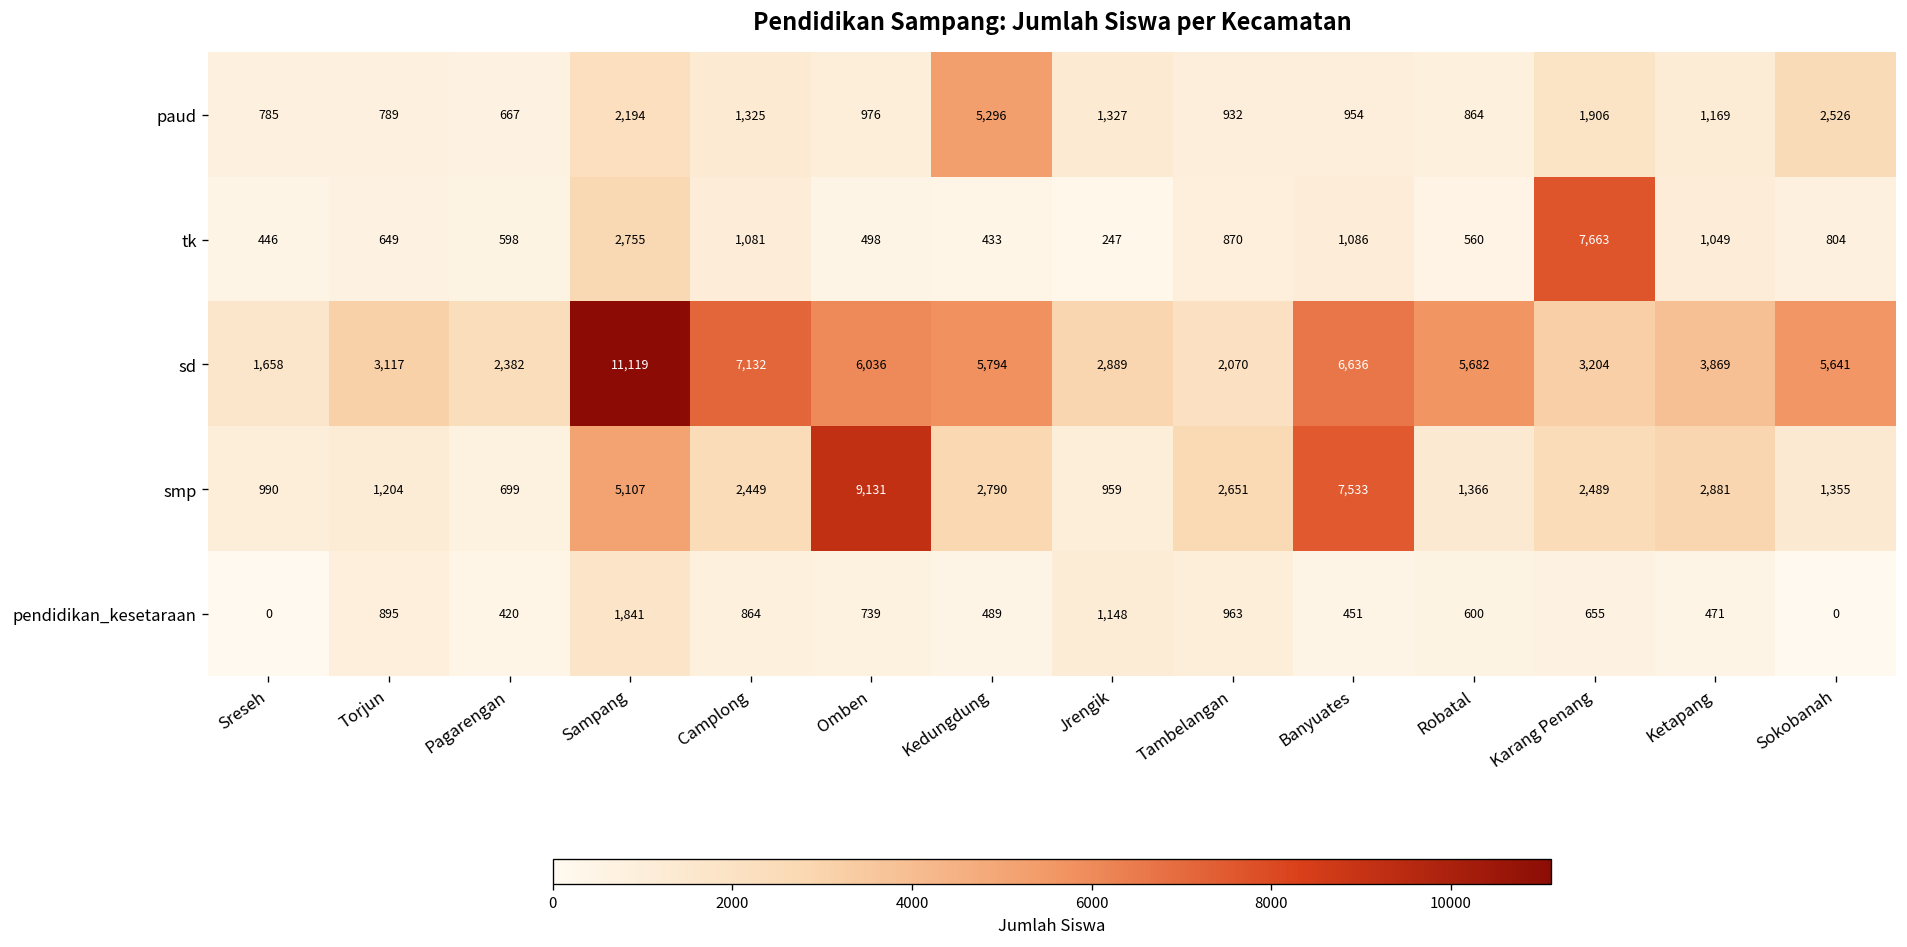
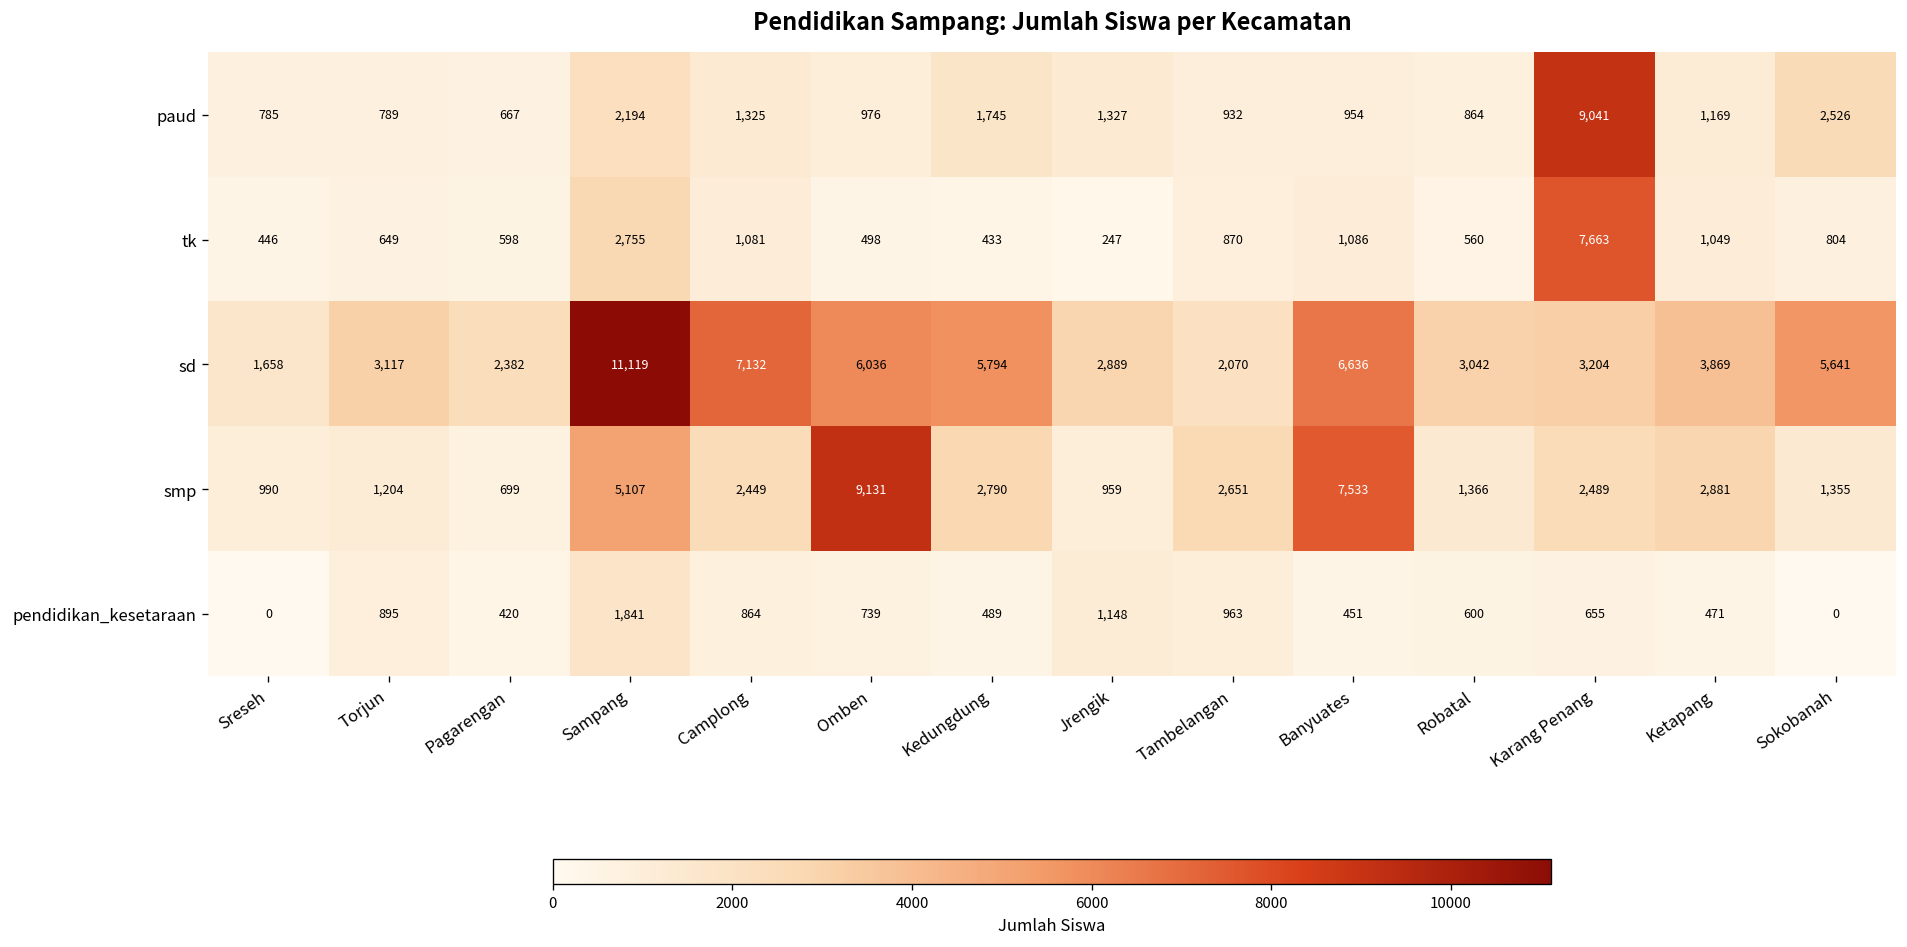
paud, Kedungdung: 5,296 -> 1,745
paud, Karang Penang: 1,906 -> 9,041
sd, Robatal: 5,682 -> 3,042
